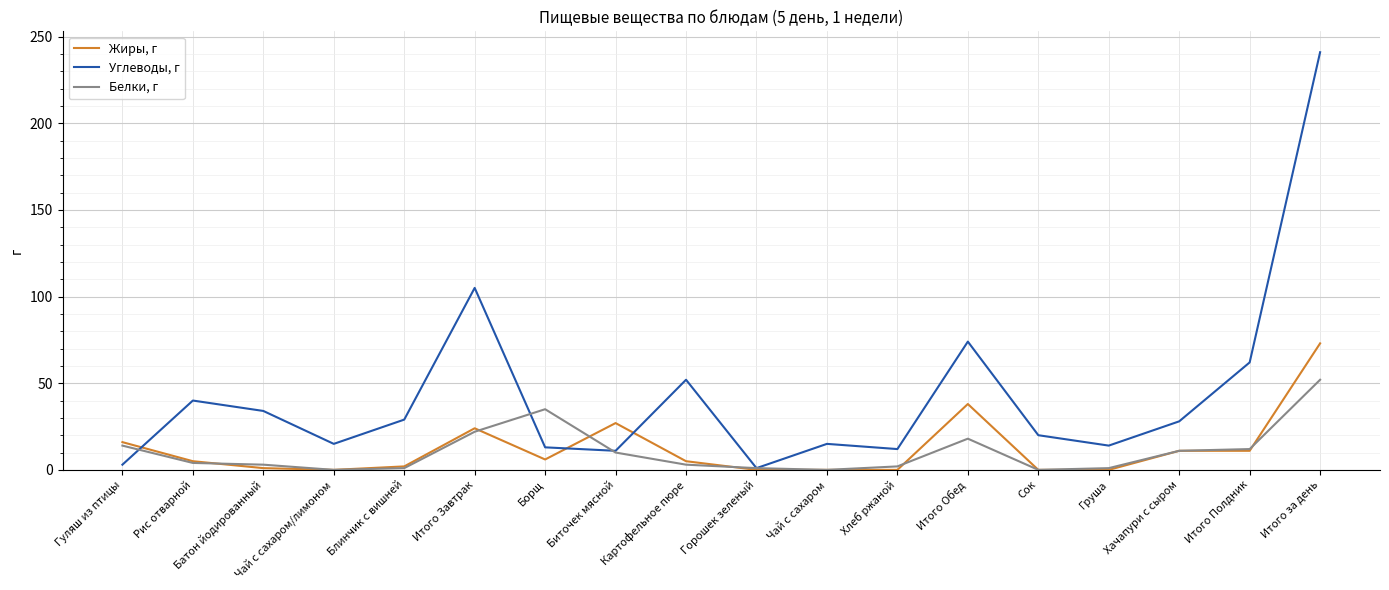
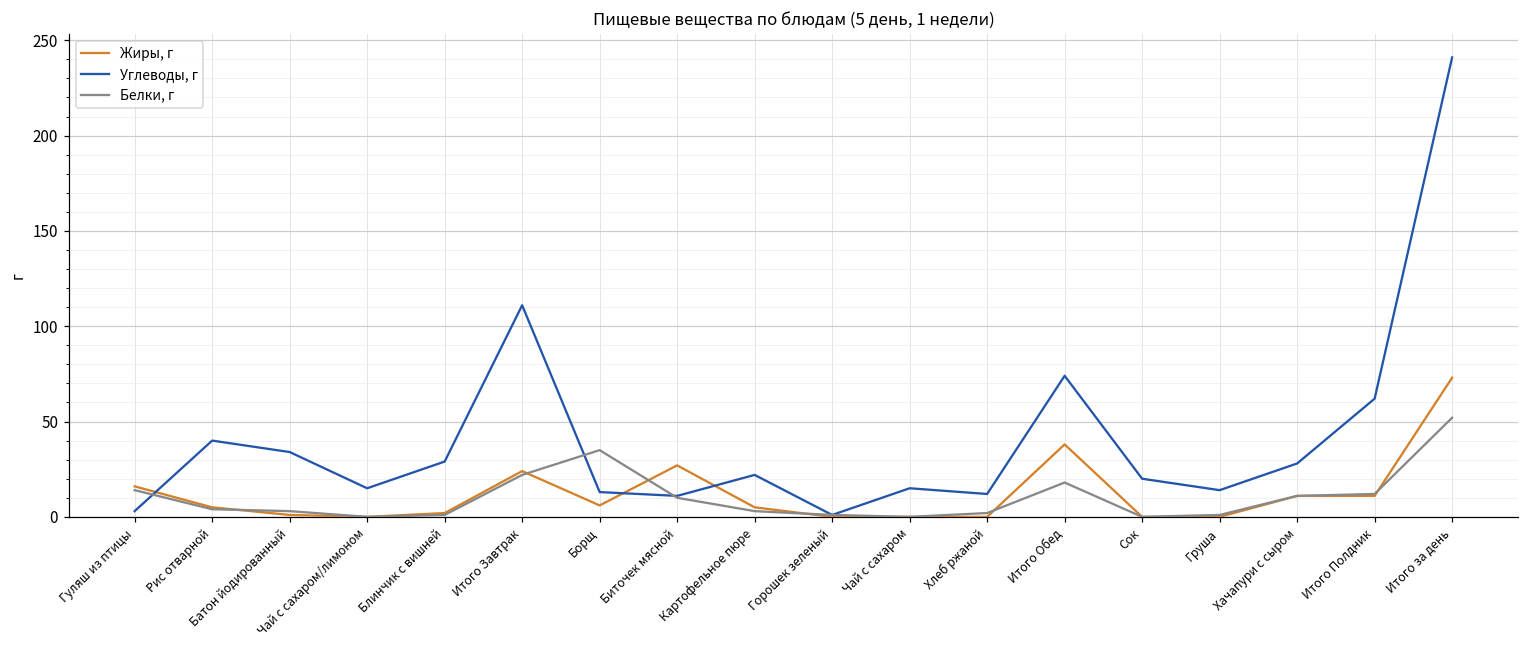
Углеводы, г, Итого Завтрак: 105 -> 111
Углеводы, г, Картофельное пюре: 52 -> 22
